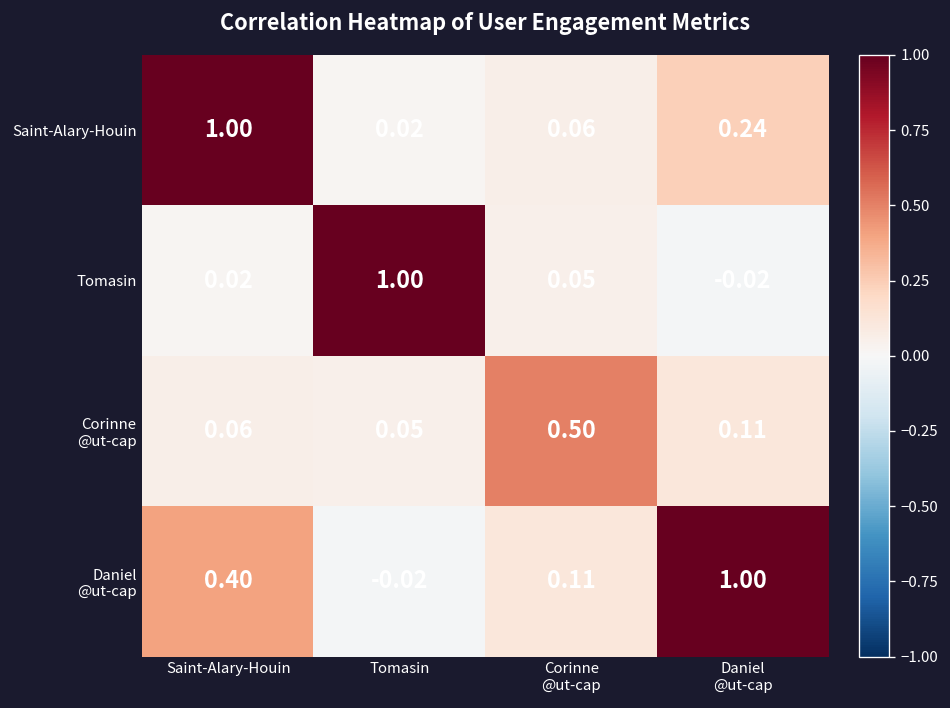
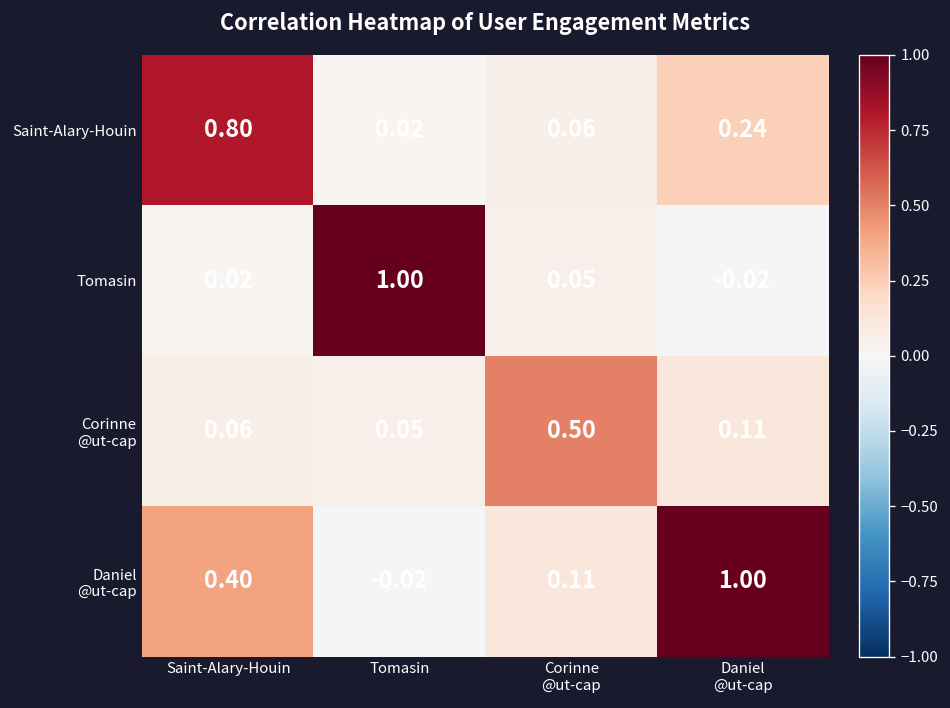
Saint-Alary-Houin, Saint-Alary-Houin: 1.00 -> 0.80
